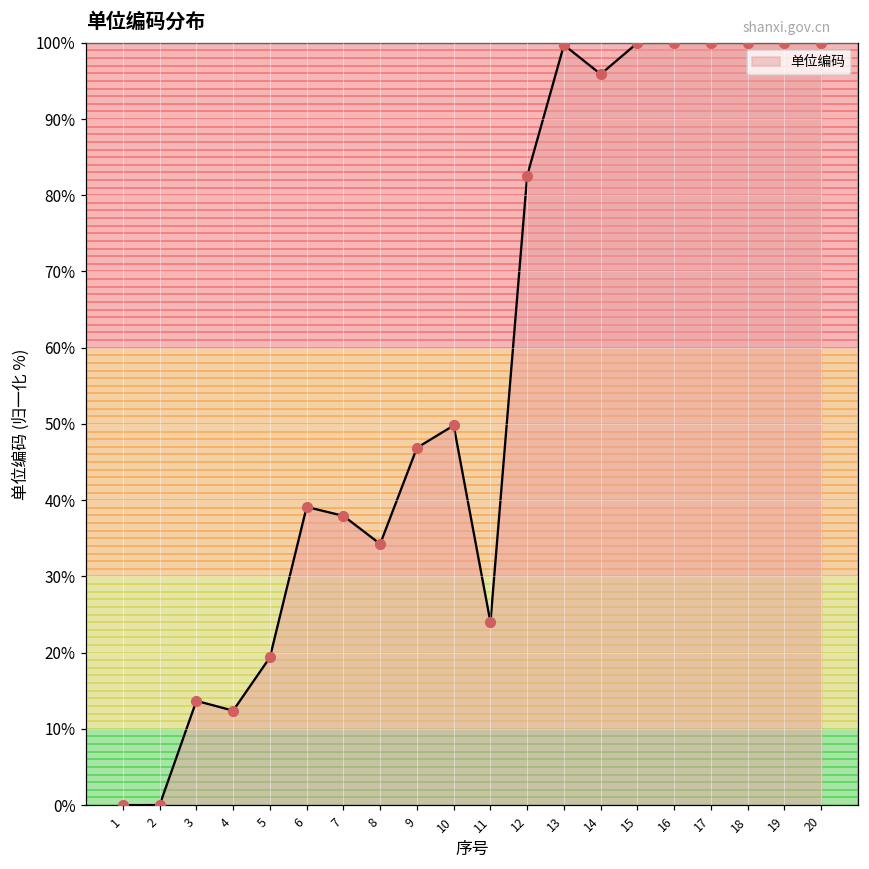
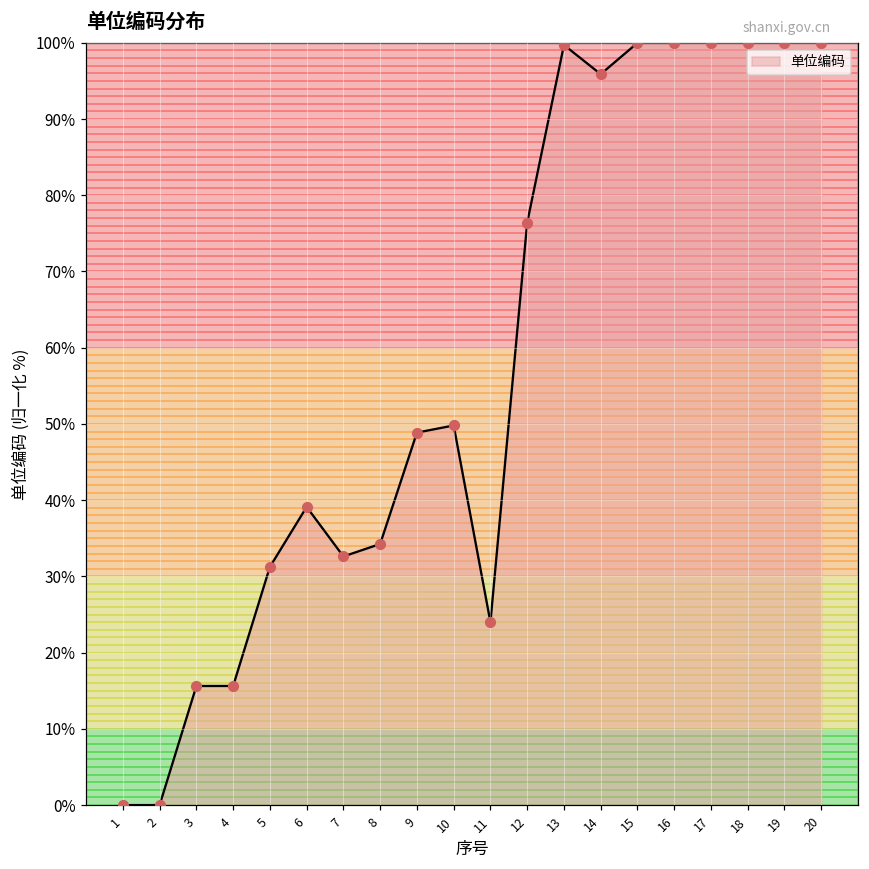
3: 14% -> 16%
4: 12% -> 16%
5: 19% -> 31%
7: 38% -> 33%
9: 47% -> 49%
12: 83% -> 76%
